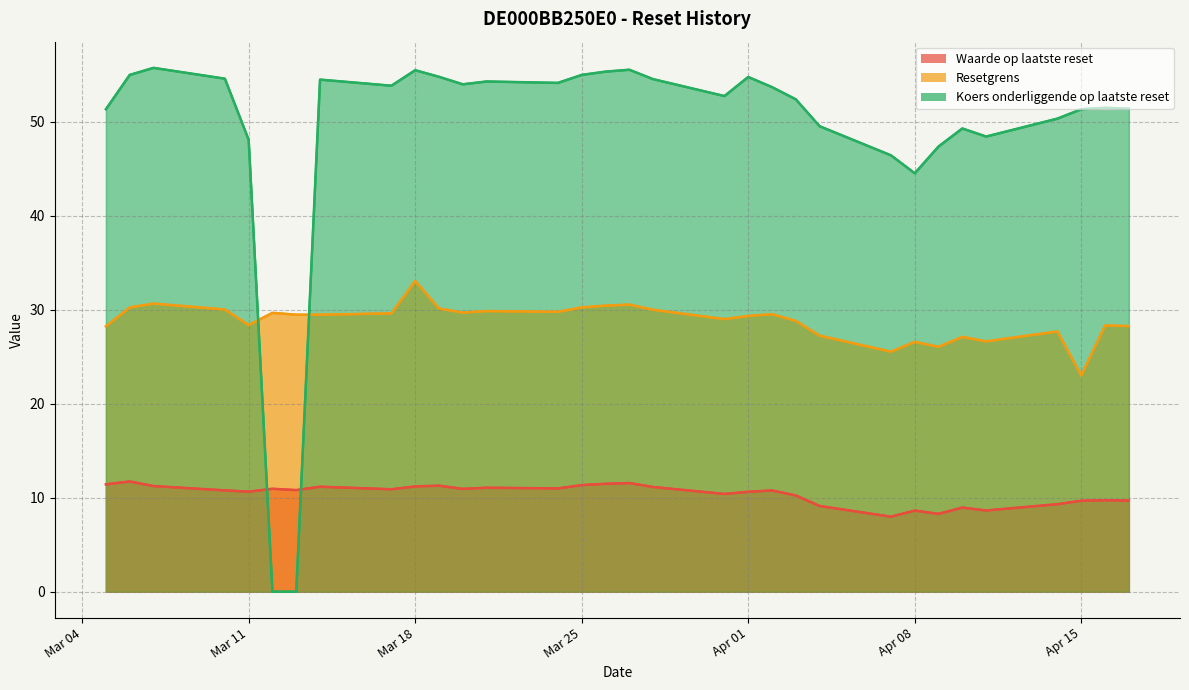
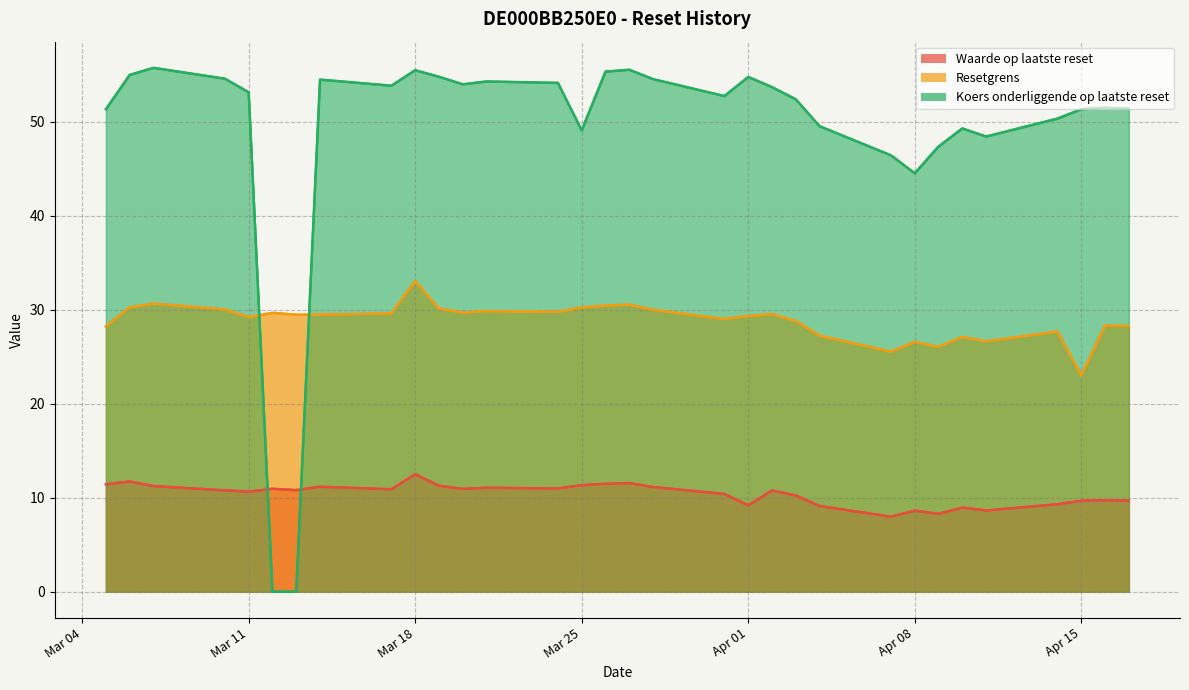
Resetgrens, Mar 11: 28 -> 29
Koers onderliggende op laatste reset, Mar 11: 48 -> 53
Waarde op laatste reset, Mar 18: 11 -> 13
Koers onderliggende op laatste reset, Mar 25: 55 -> 49
Waarde op laatste reset, Apr 01: 11 -> 9
